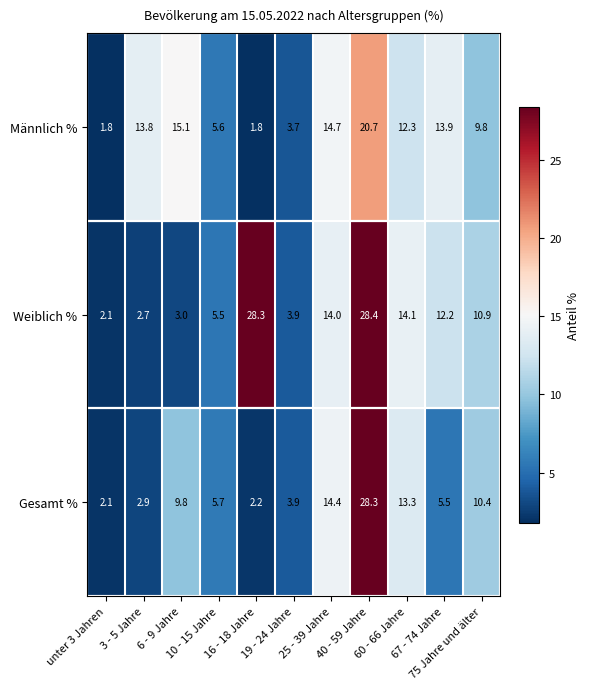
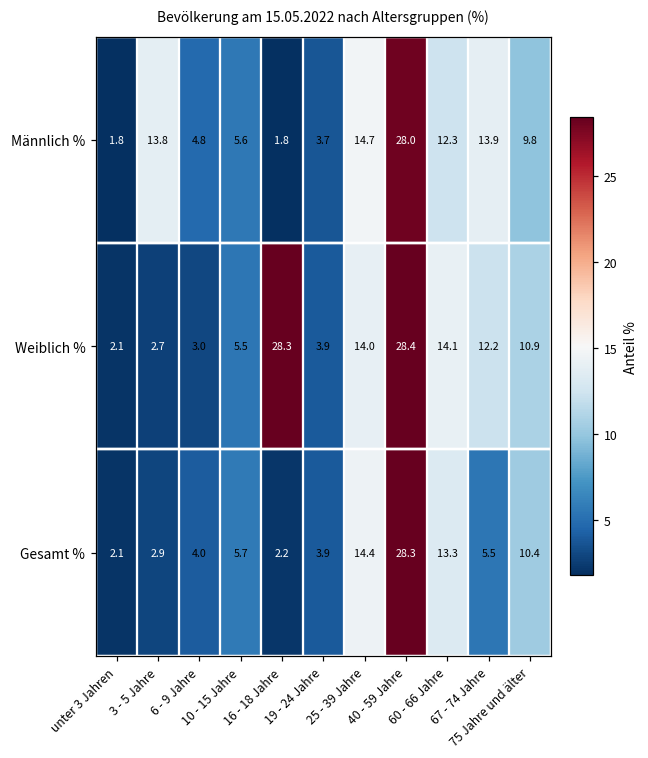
Männlich %, 6 - 9 Jahre: 15.1 -> 4.8
Männlich %, 40 - 59 Jahre: 20.7 -> 28.0
Gesamt %, 6 - 9 Jahre: 9.8 -> 4.0
